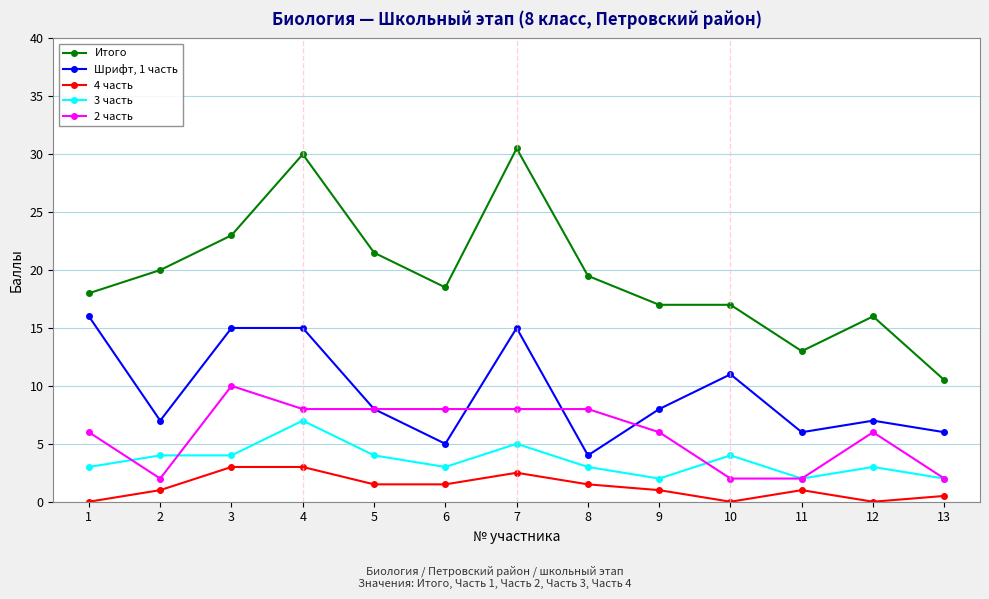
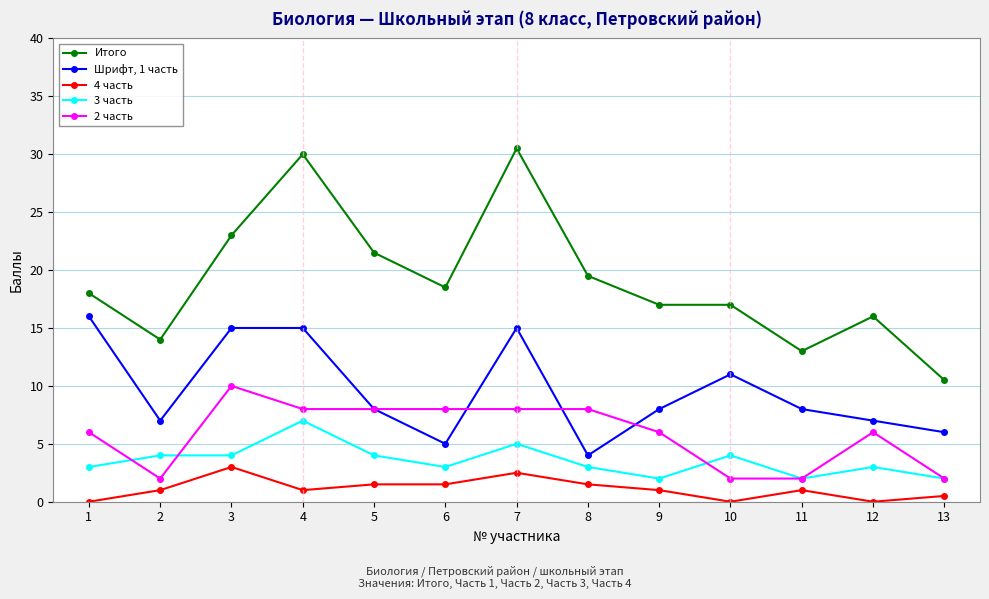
Итого, 2: 20 -> 14
4 часть, 4: 3 -> 1
Шрифт, 1 часть, 11: 6 -> 8
